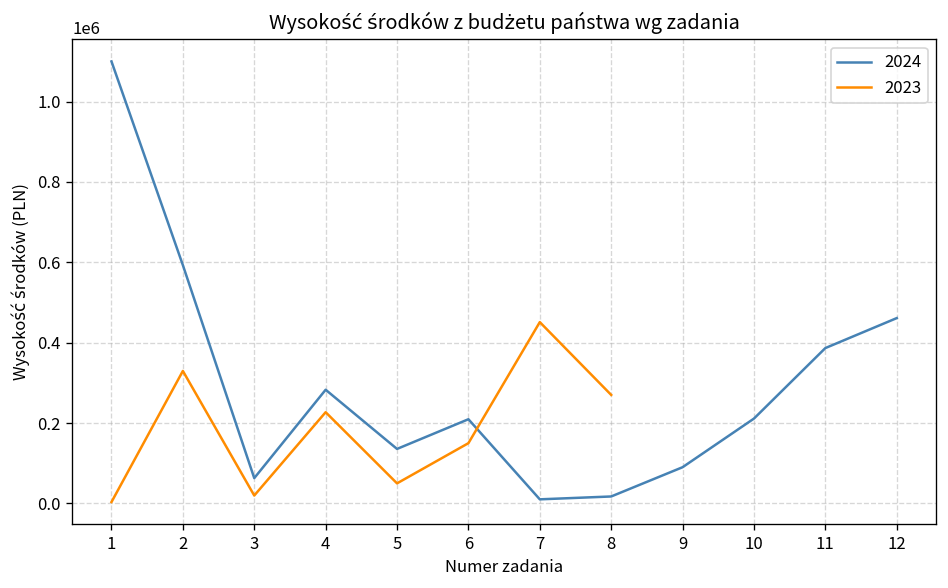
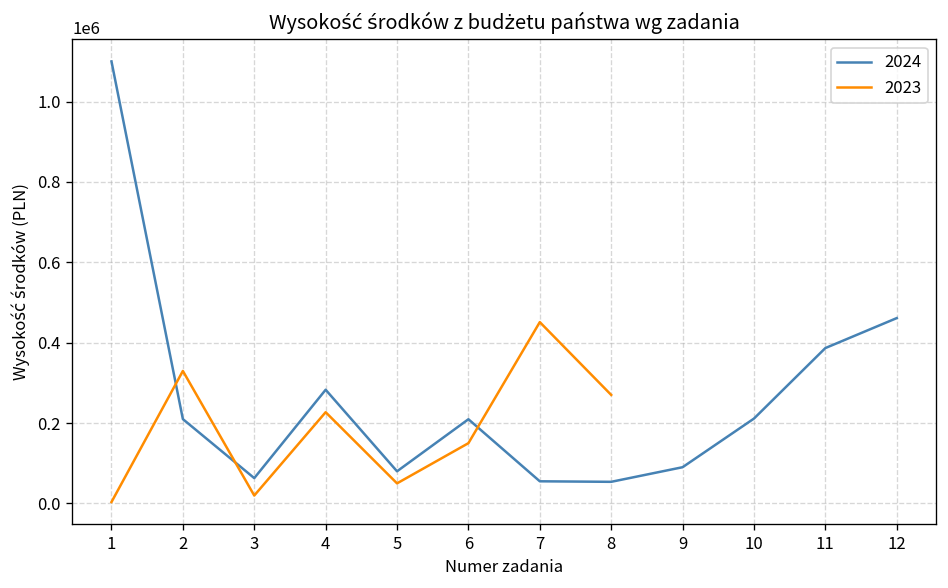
2024, 2: 590000 -> 210000
2024, 5: 140000 -> 80000
2024, 7: 10000 -> 60000
2024, 8: 20000 -> 50000
